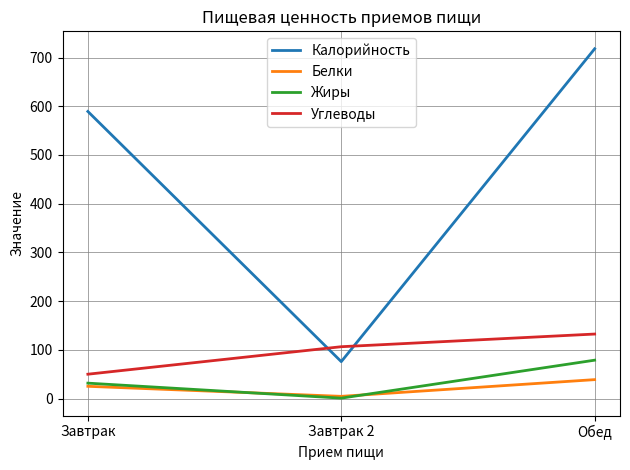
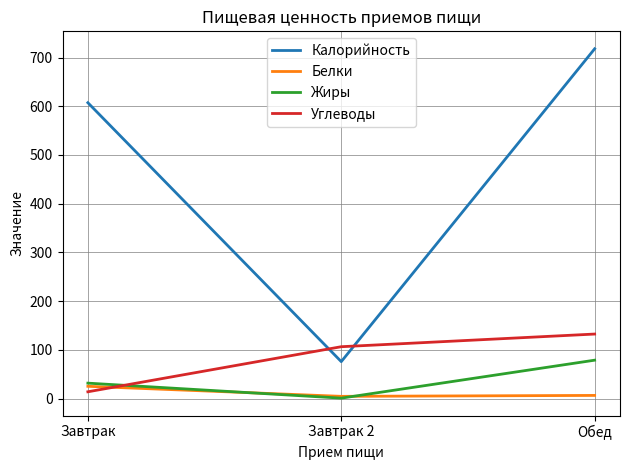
Калорийность, Завтрак: 590 -> 610
Углеводы, Завтрак: 50 -> 10
Белки, Обед: 40 -> 10
